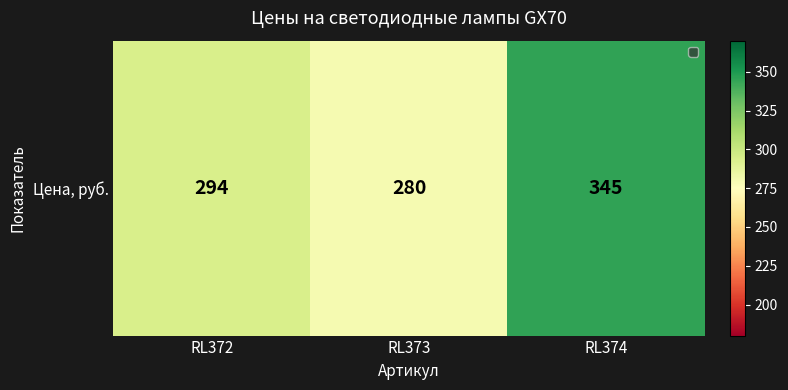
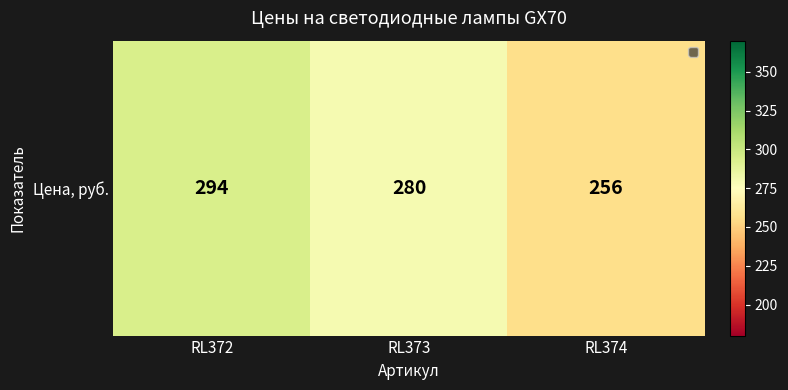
Цена, руб., RL374: 345 -> 256
